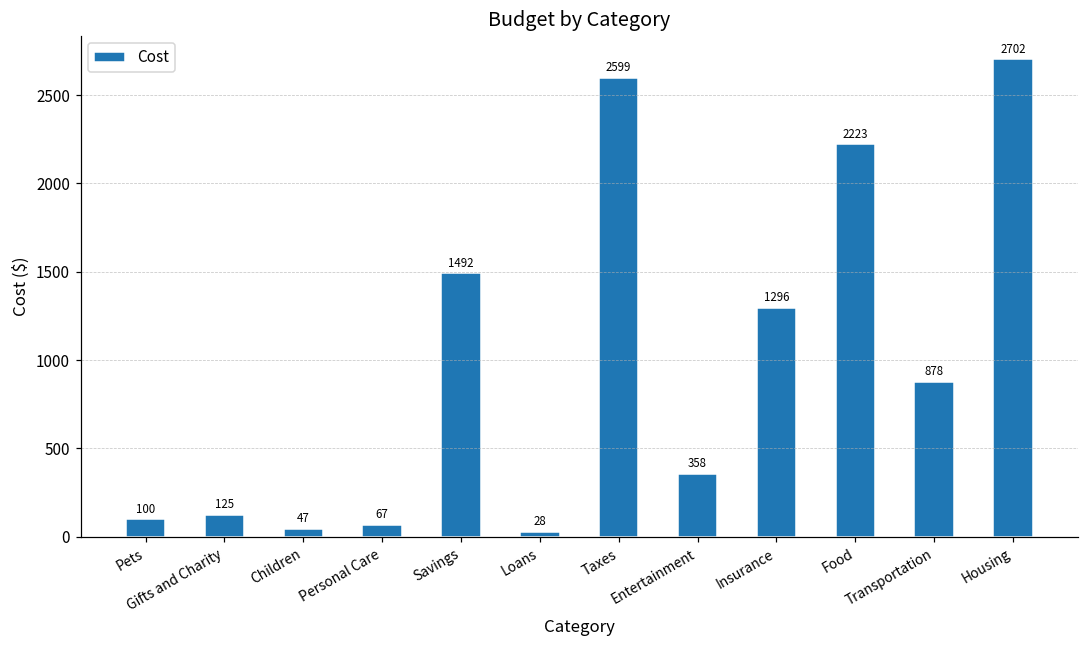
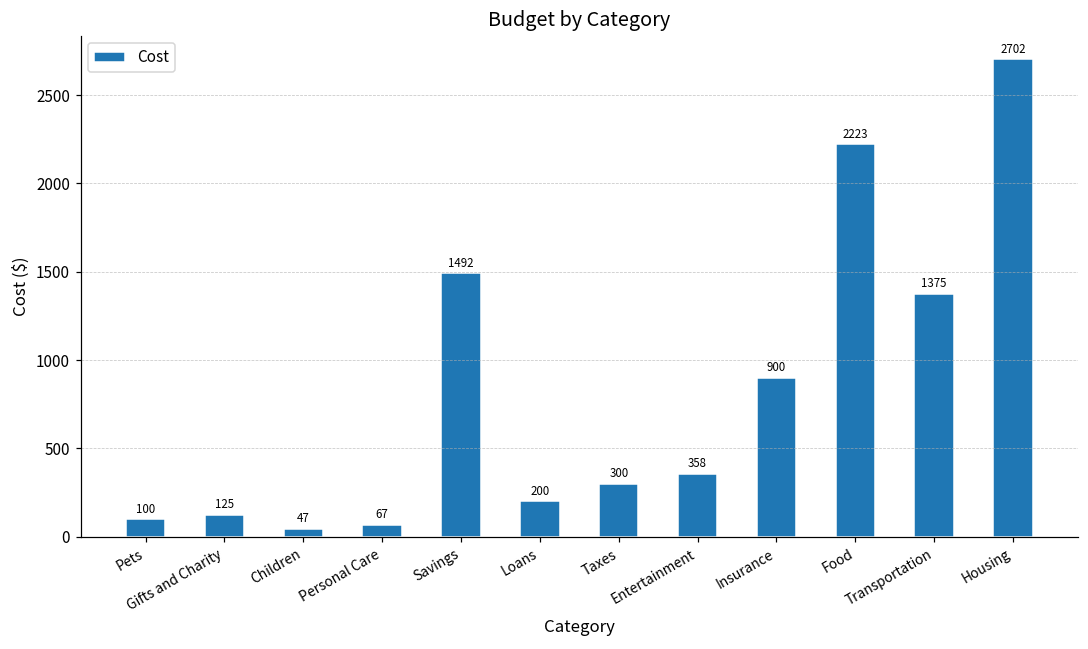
Loans: 28 -> 200
Taxes: 2599 -> 300
Insurance: 1296 -> 900
Transportation: 878 -> 1375
